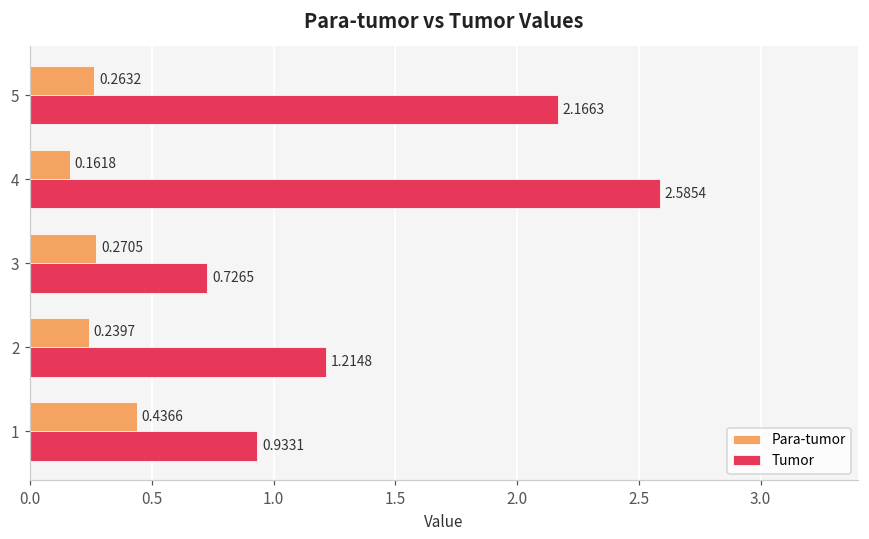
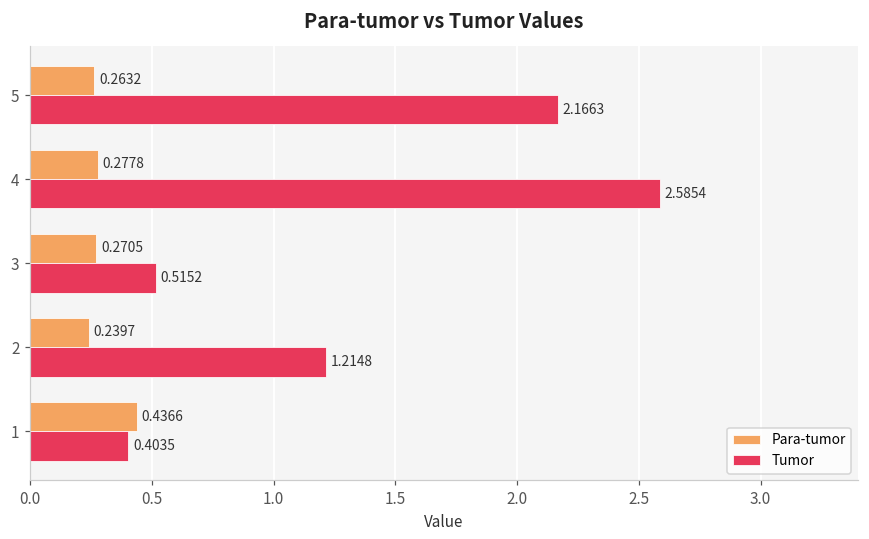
Para-tumor, 4: 0.1618 -> 0.2778
Tumor, 3: 0.7265 -> 0.5152
Tumor, 1: 0.9331 -> 0.4035
